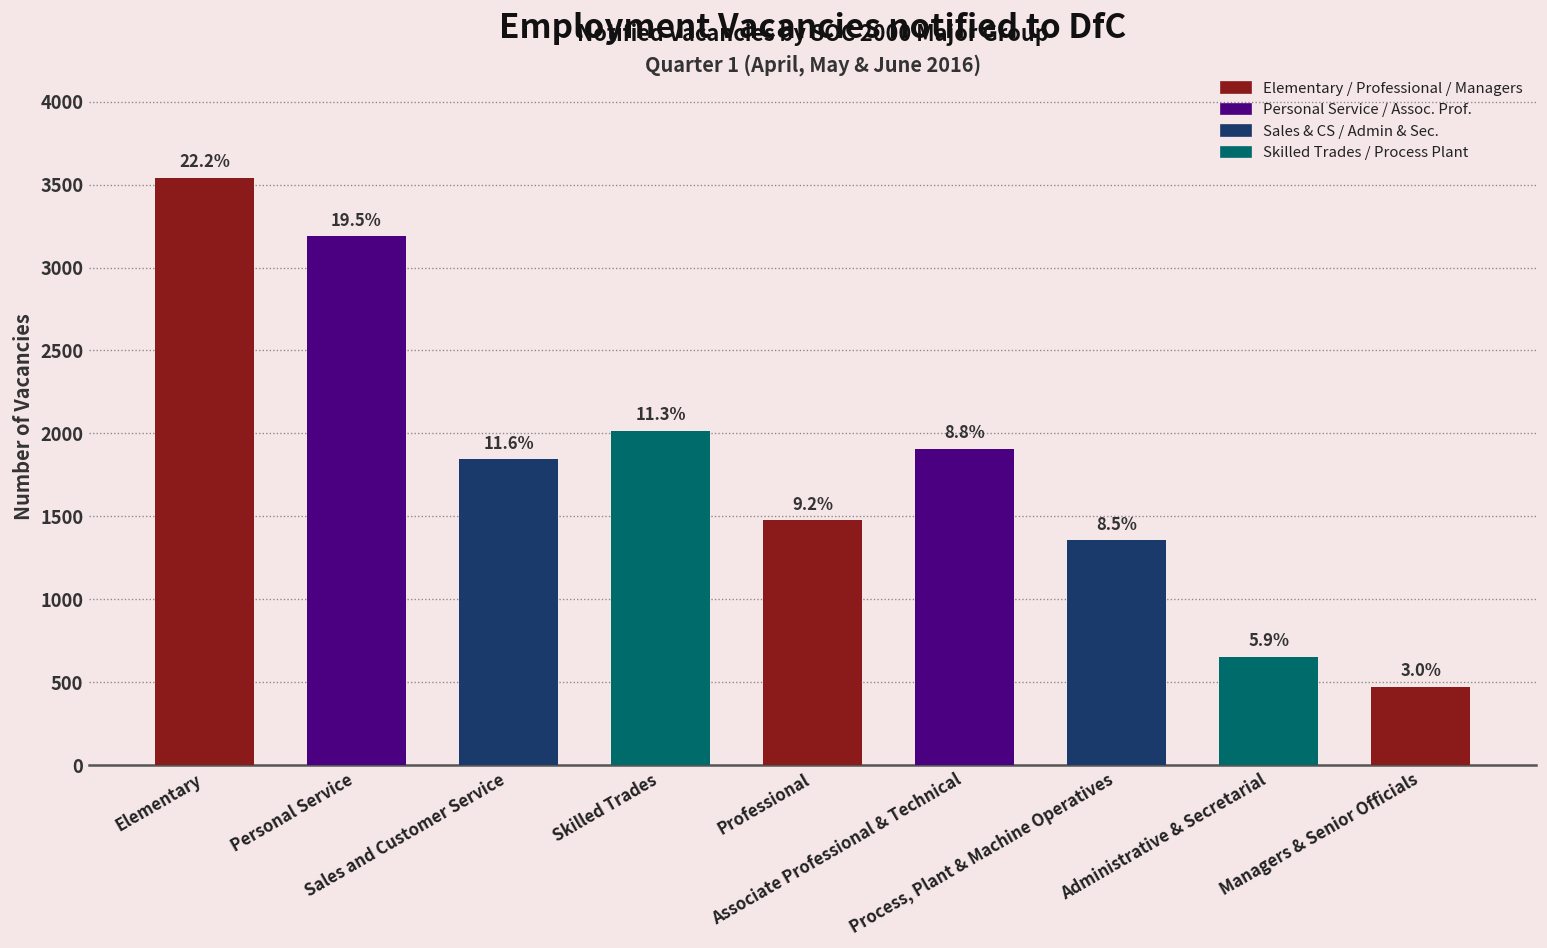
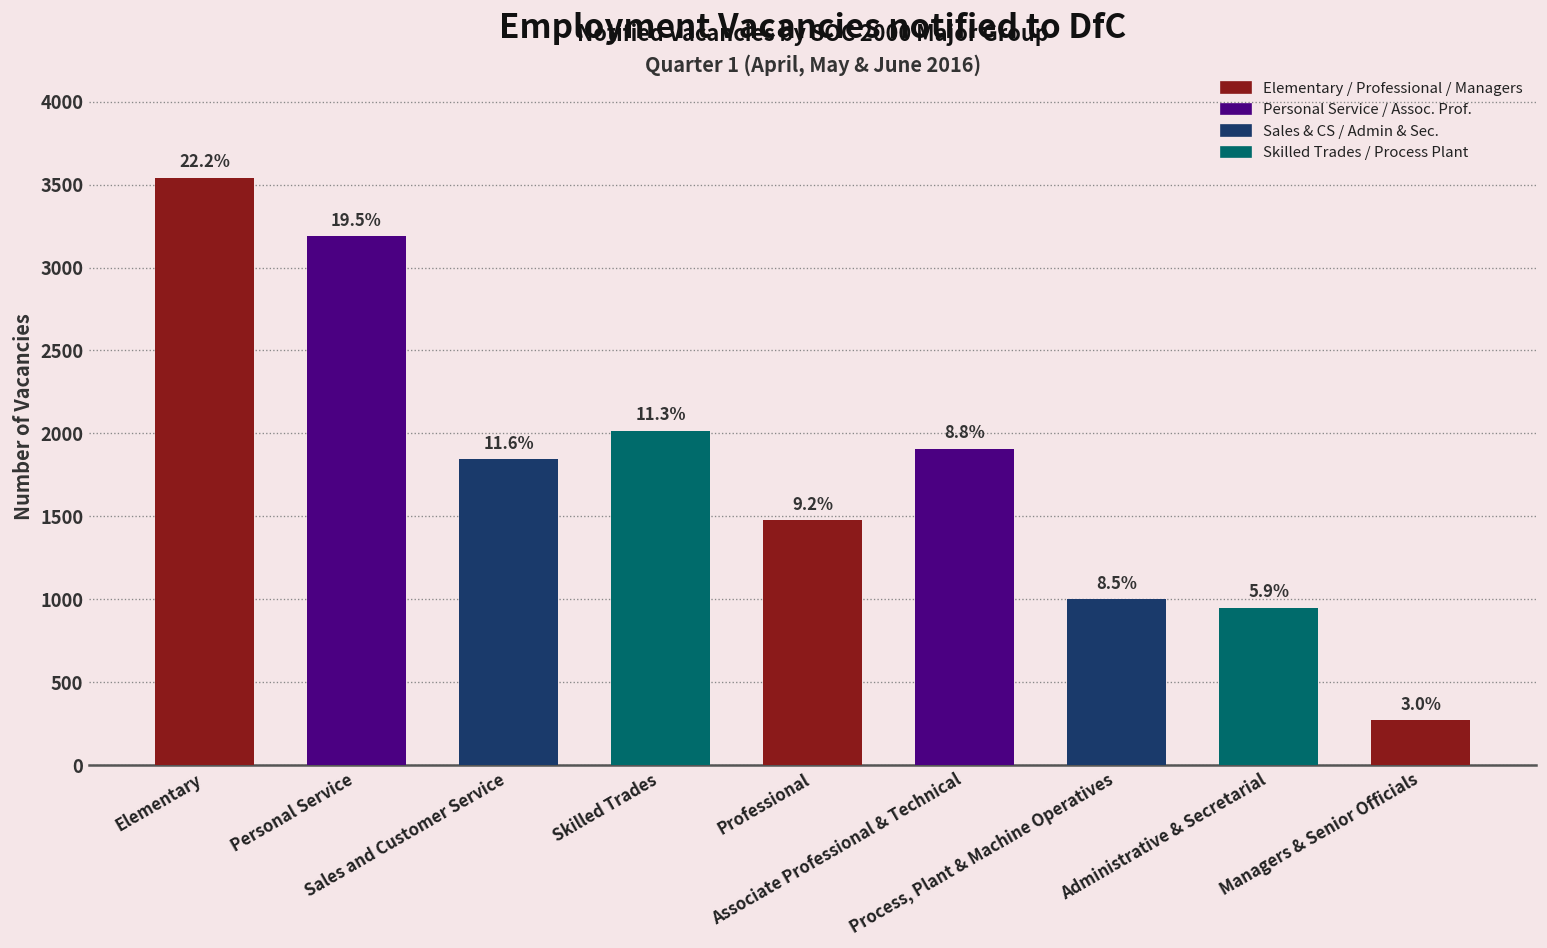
Process, Plant & Machine Operatives: 1360 -> 1000
Administrative & Secretarial: 660 -> 950
Managers & Senior Officials: 470 -> 270
